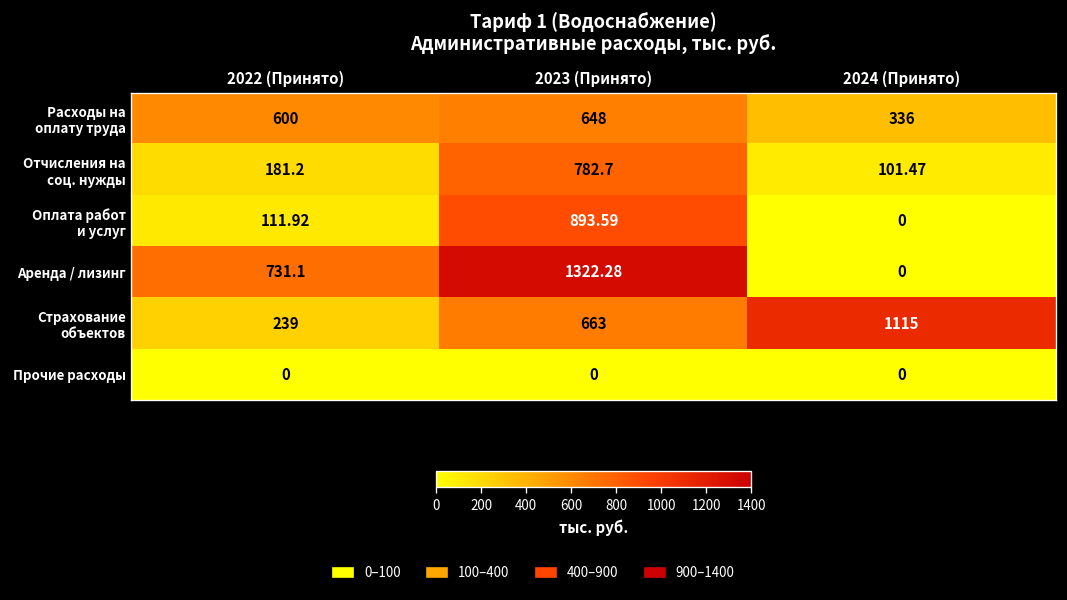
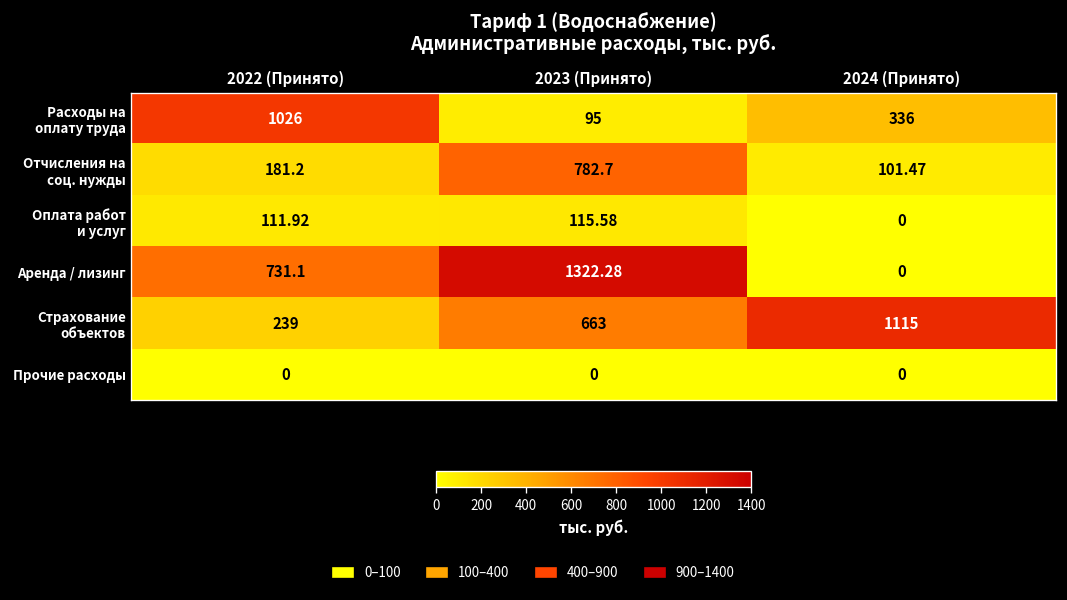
Расходы на оплату труда, 2022 (Принято): 600 -> 1026
Расходы на оплату труда, 2023 (Принято): 648 -> 95
Оплата работ и услуг, 2023 (Принято): 893.59 -> 115.58
